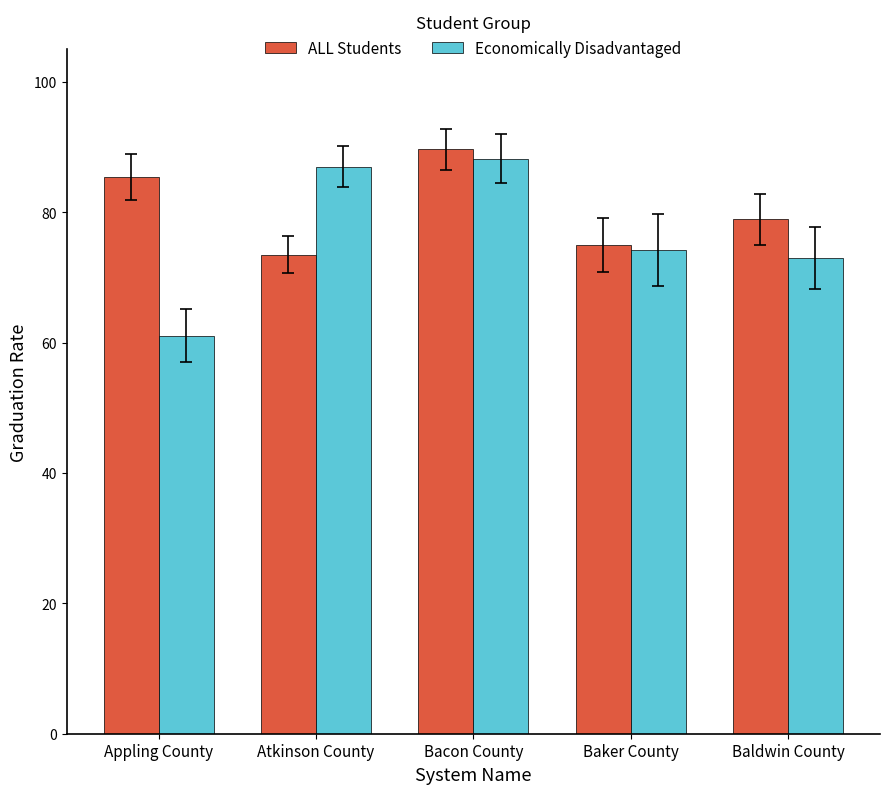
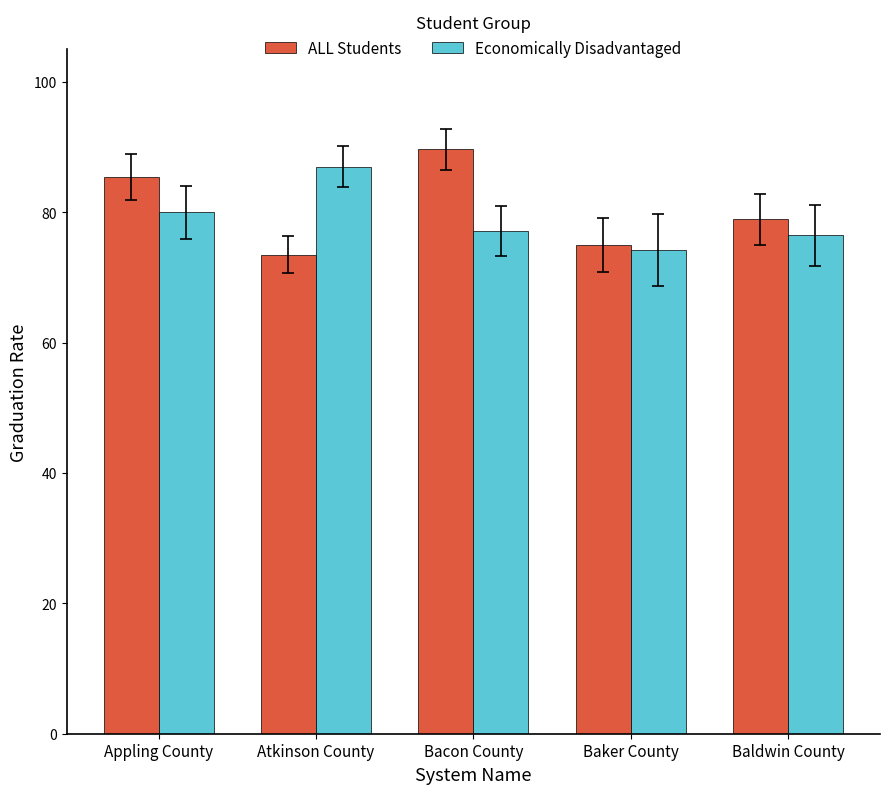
Economically Disadvantaged, Appling County: 61 -> 80
Economically Disadvantaged, Bacon County: 88 -> 77
Economically Disadvantaged, Baldwin County: 73 -> 76
